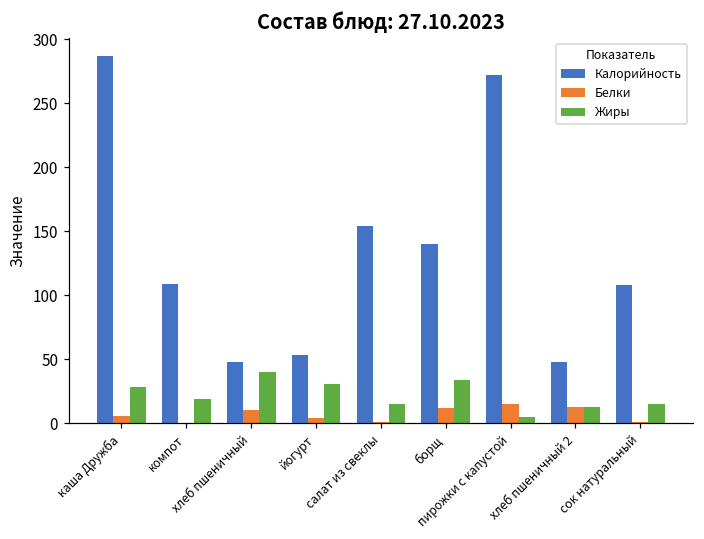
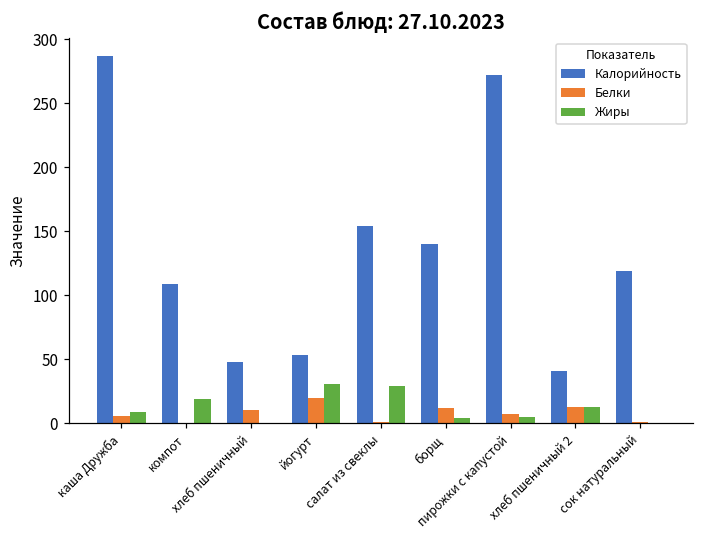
Жиры, каша Дружба: 28 -> 9
Жиры, хлеб пшеничный: 40 -> 0
Белки, йогурт: 4 -> 20
Жиры, салат из свеклы: 15 -> 29
Жиры, борщ: 34 -> 4
Белки, пирожки с капустой: 15 -> 7
Калорийность, хлеб пшеничный 2: 48 -> 41
Калорийность, сок натуральный: 108 -> 119
Жиры, сок натуральный: 15 -> 0
